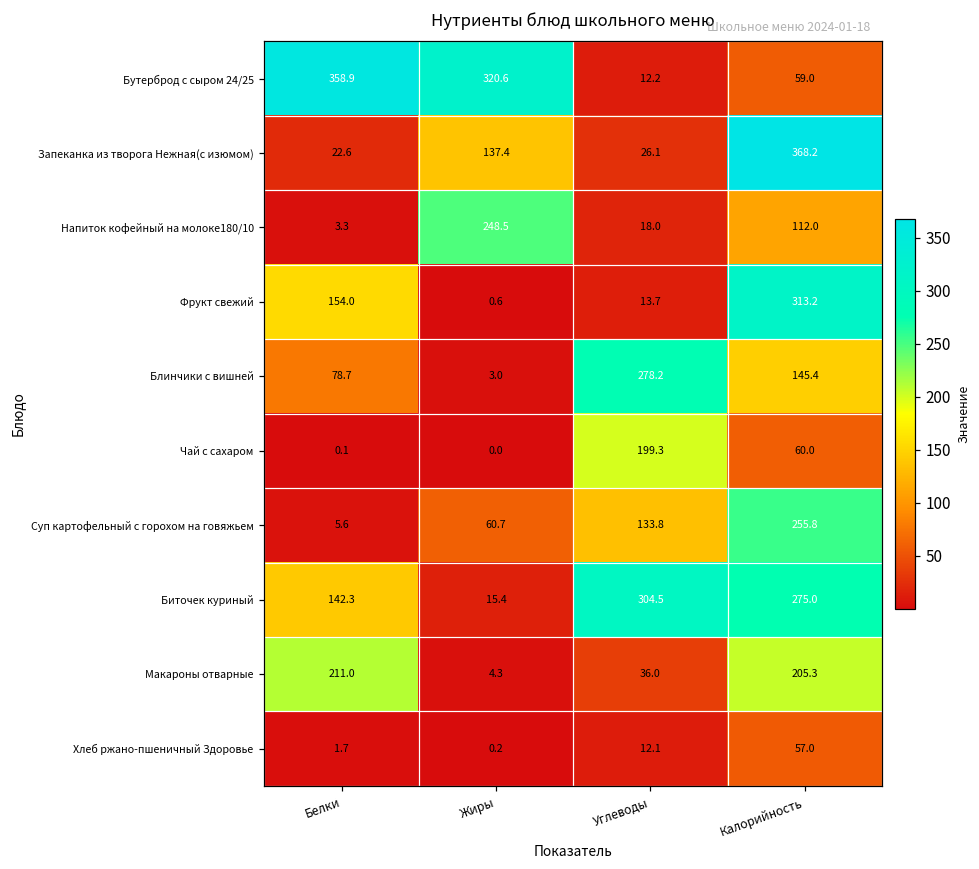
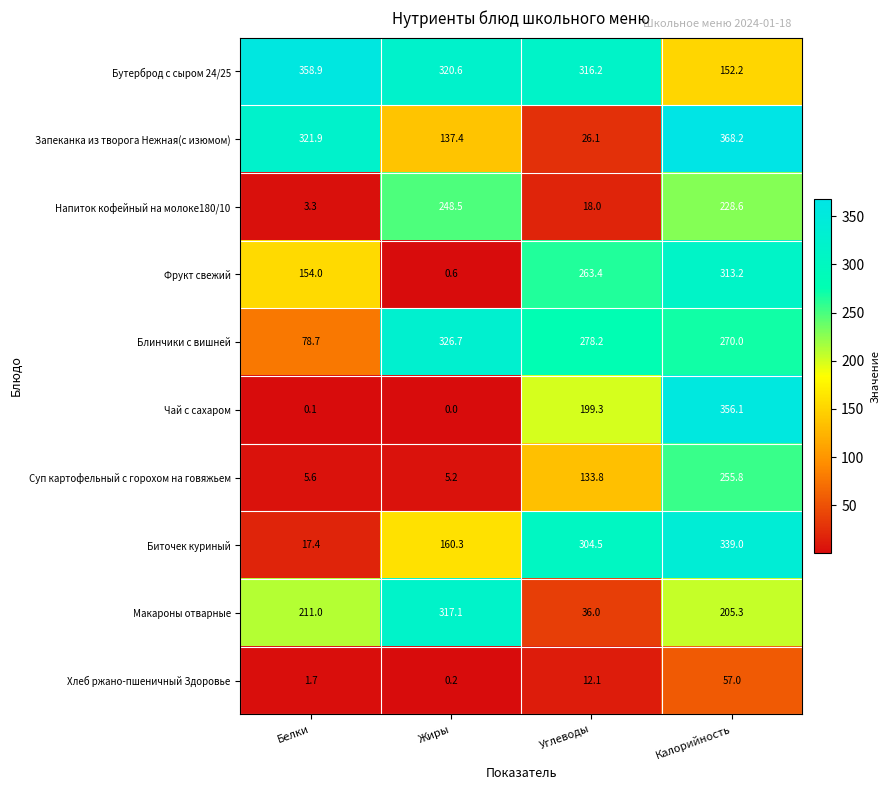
Бутерброд с сыром 24/25, Углеводы: 12.2 -> 316.2
Бутерброд с сыром 24/25, Калорийность: 59.0 -> 152.2
Запеканка из творога Нежная(с изюмом), Белки: 22.6 -> 321.9
Напиток кофейный на молоке180/10, Калорийность: 112.0 -> 228.6
Фрукт свежий, Углеводы: 13.7 -> 263.4
Блинчики с вишней, Жиры: 3.0 -> 326.7
Блинчики с вишней, Калорийность: 145.4 -> 270.0
Чай с сахаром, Калорийность: 60.0 -> 356.1
Суп картофельный с горохом на говяжьем, Жиры: 60.7 -> 5.2
Биточек куриный, Белки: 142.3 -> 17.4
Биточек куриный, Жиры: 15.4 -> 160.3
Биточек куриный, Калорийность: 275.0 -> 339.0
Макароны отварные, Жиры: 4.3 -> 317.1
